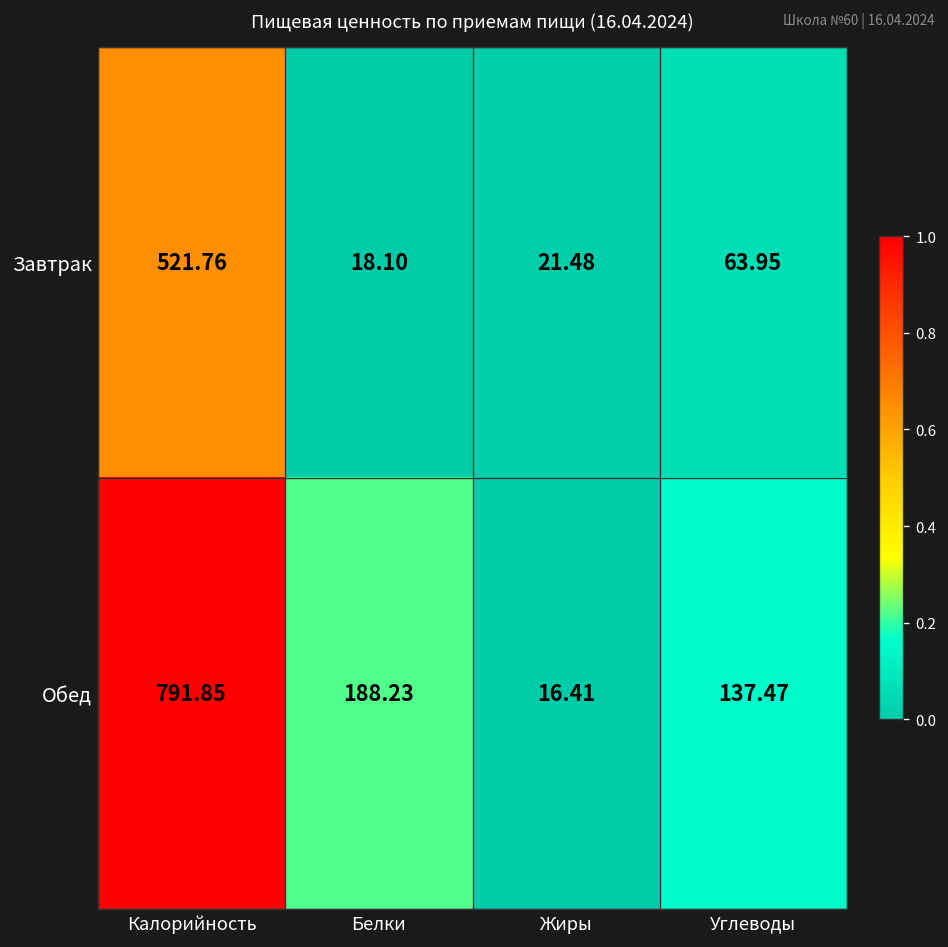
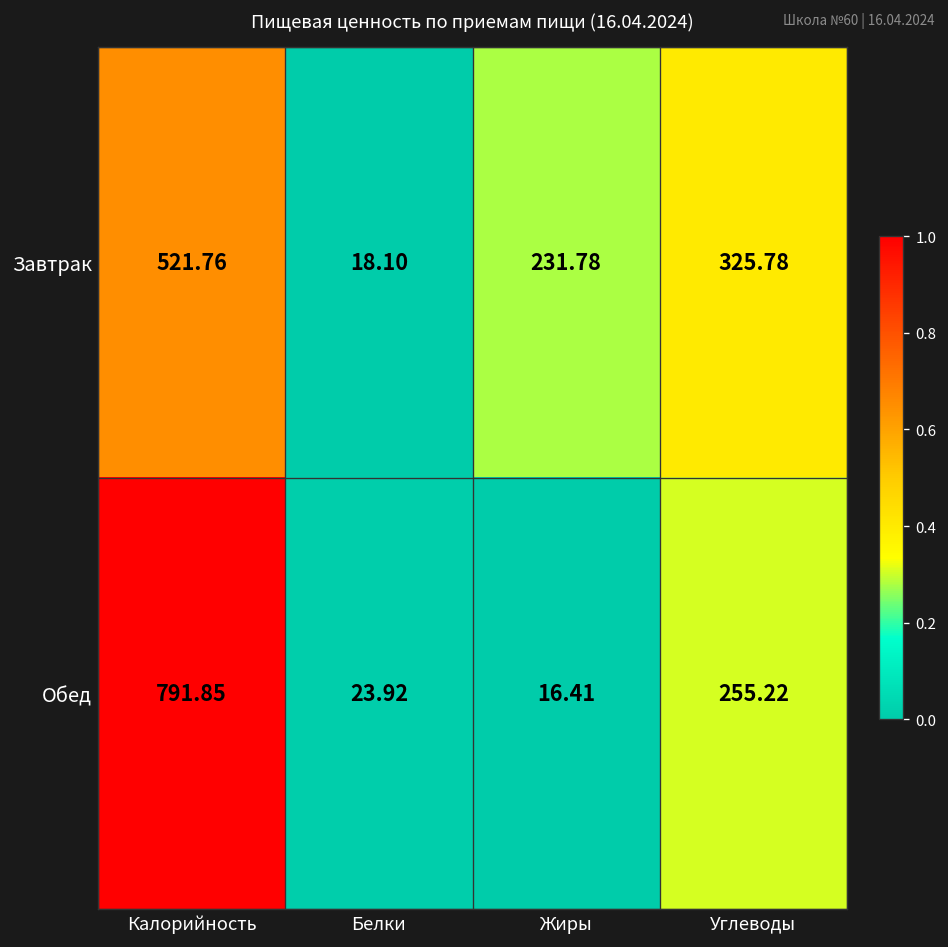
Завтрак, Жиры: 21.48 -> 231.78
Завтрак, Углеводы: 63.95 -> 325.78
Обед, Белки: 188.23 -> 23.92
Обед, Углеводы: 137.47 -> 255.22
